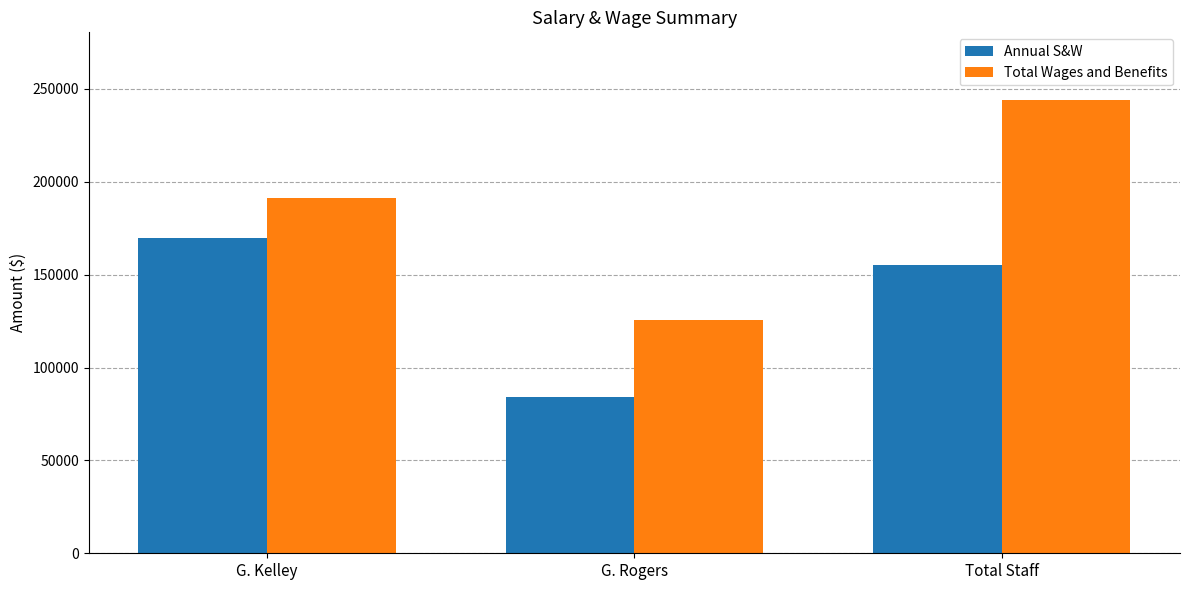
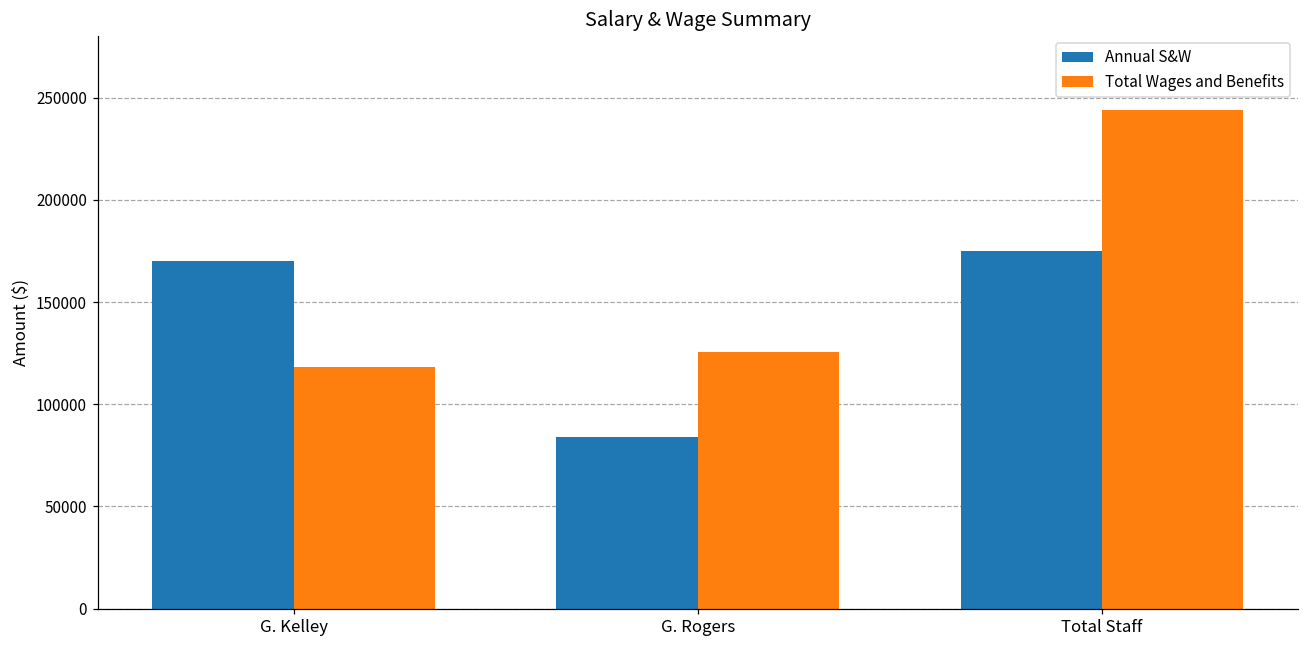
Total Wages and Benefits, G. Kelley: 191000 -> 118000
Annual S&W, Total Staff: 155000 -> 175000
